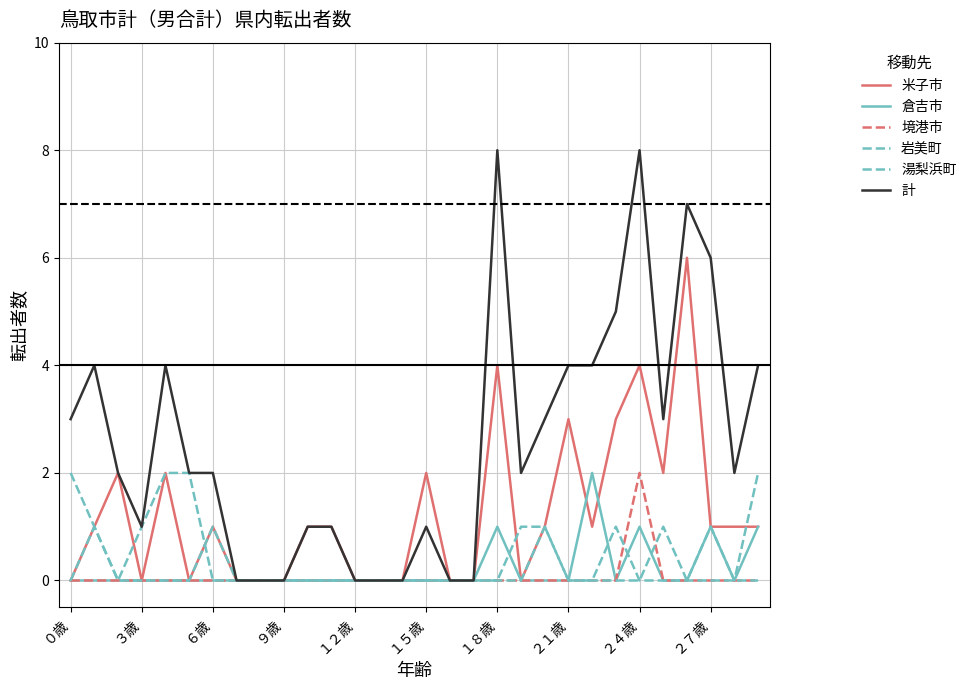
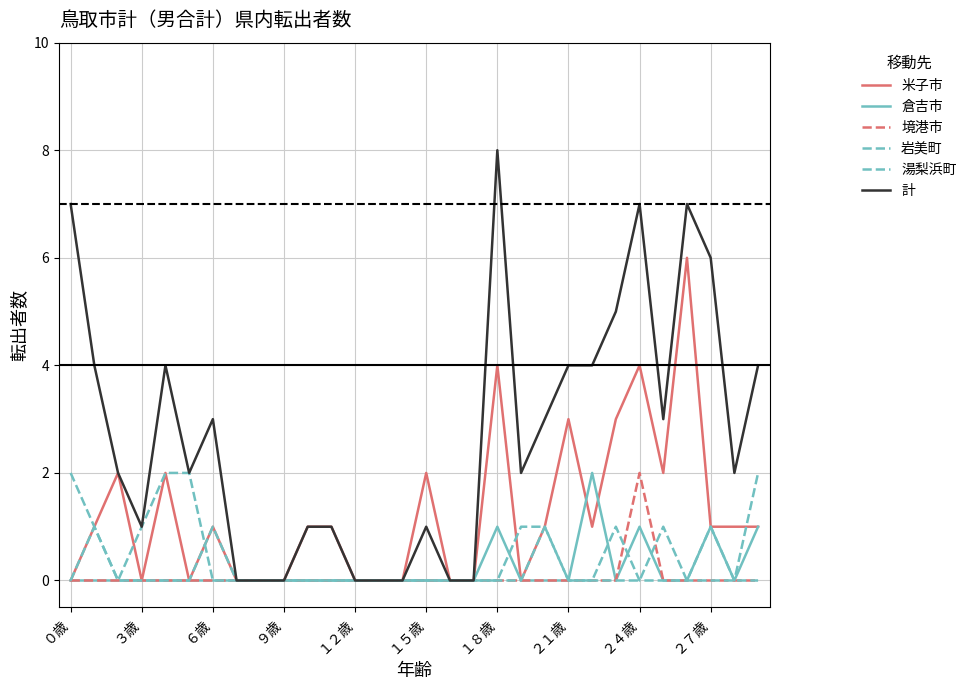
計, ０歳: 3 -> 7
計, ６歳: 2 -> 3
計, ２４歳: 8 -> 7
